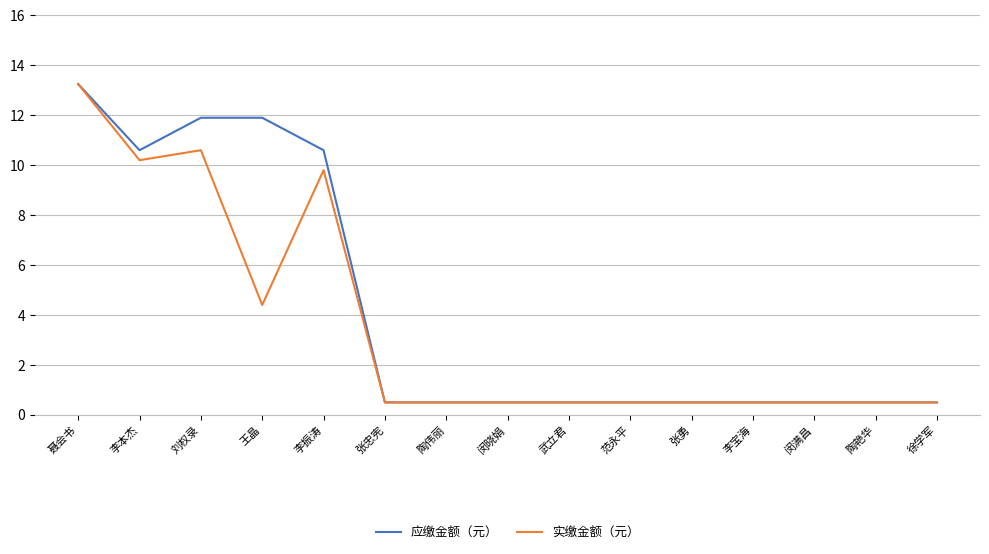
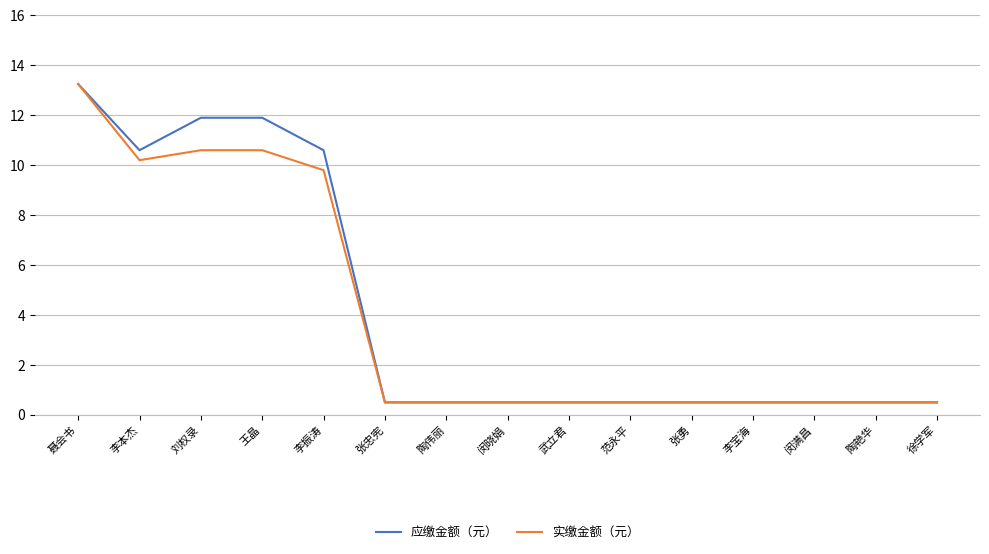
实缴金额（元）, 王晶: 4.4 -> 10.6
